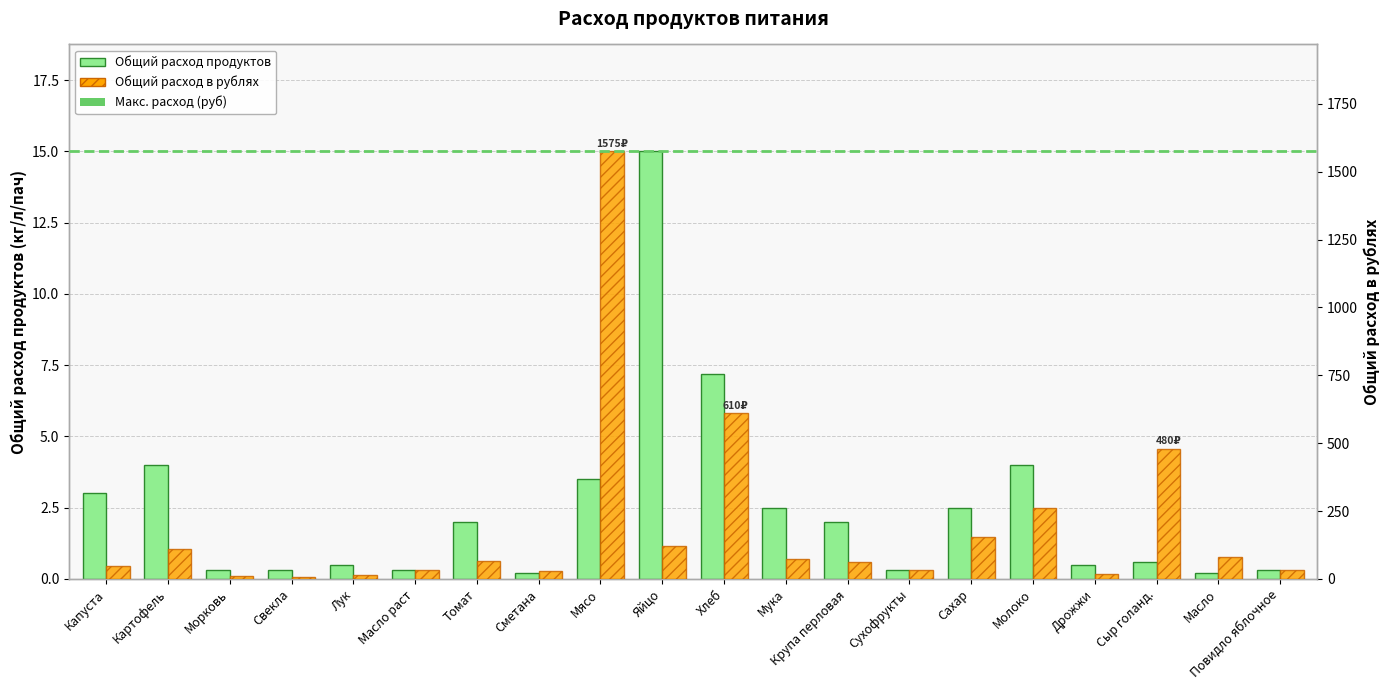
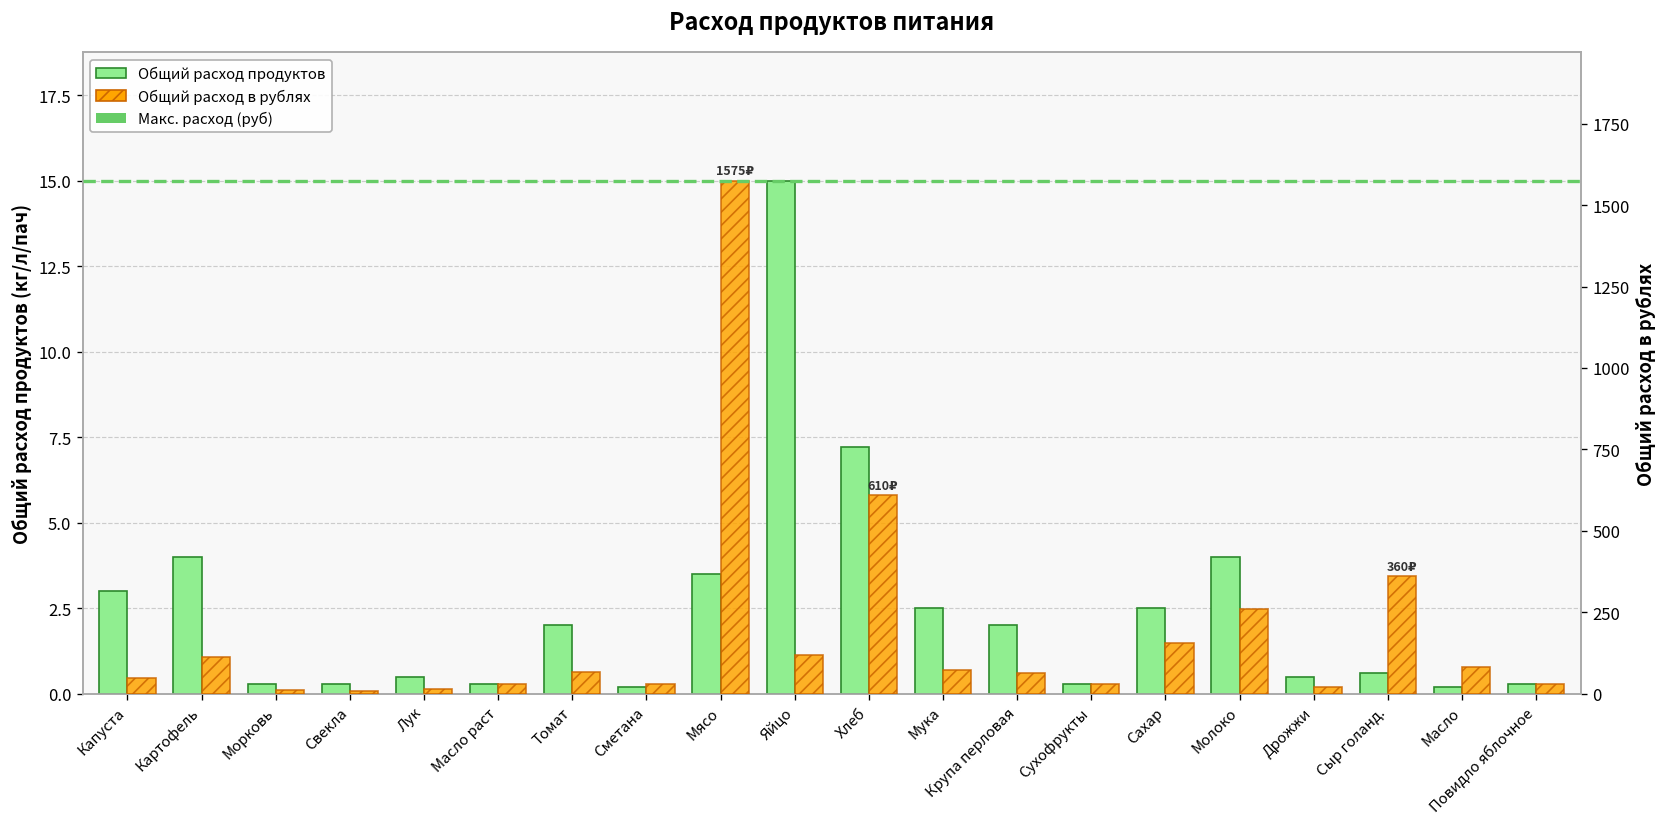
Общий расход в рублях, Сыр голанд.: 480₽ -> 360₽
